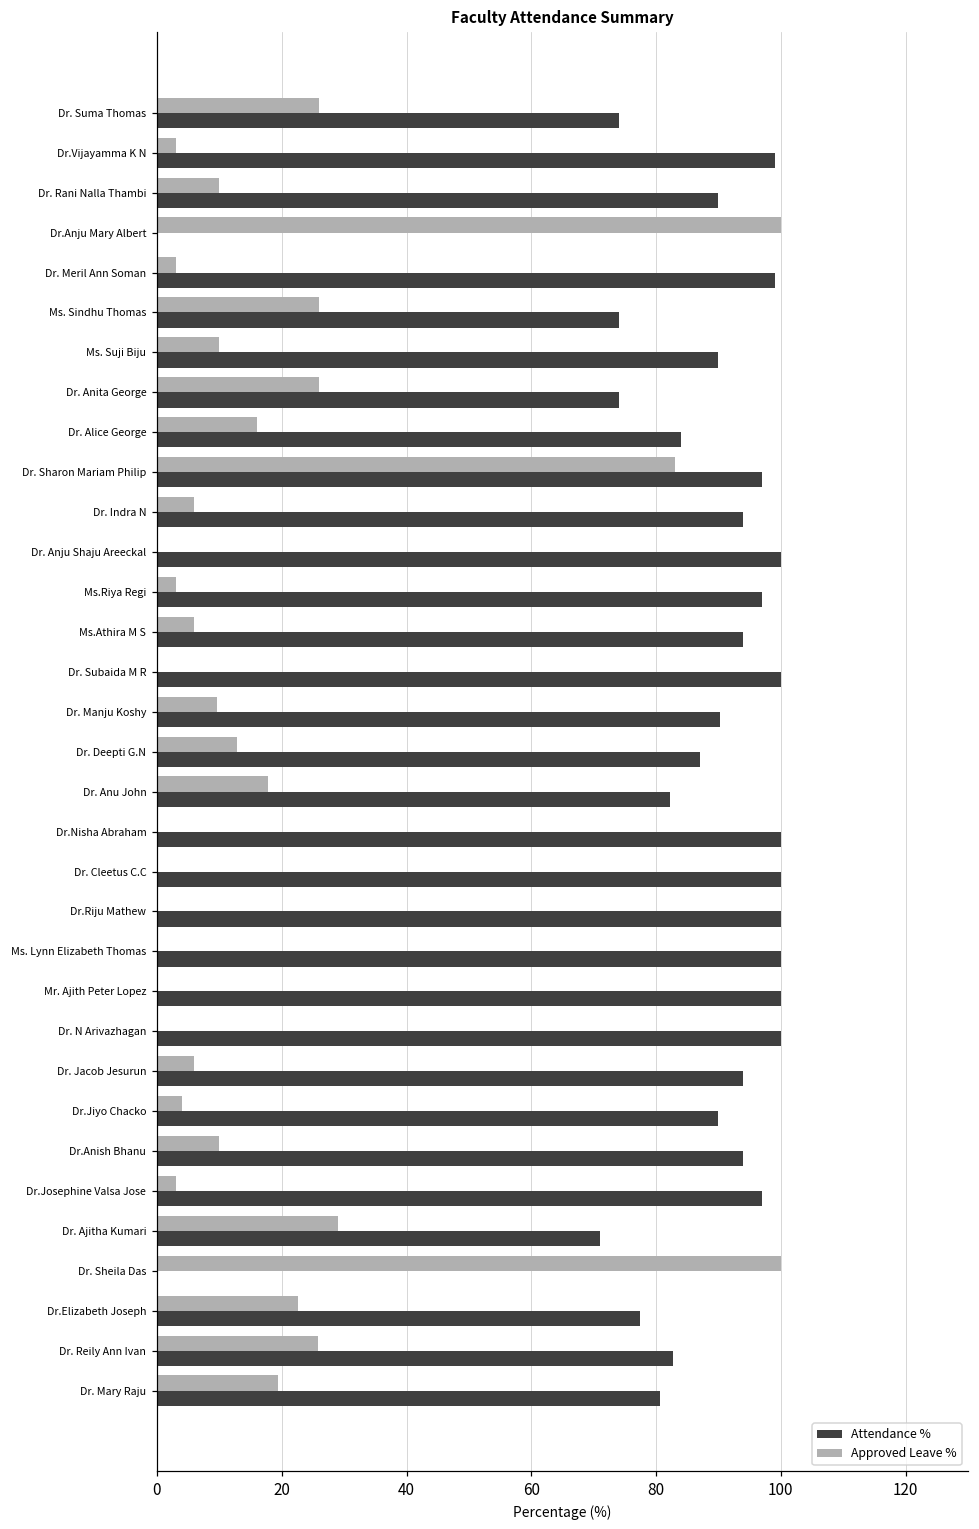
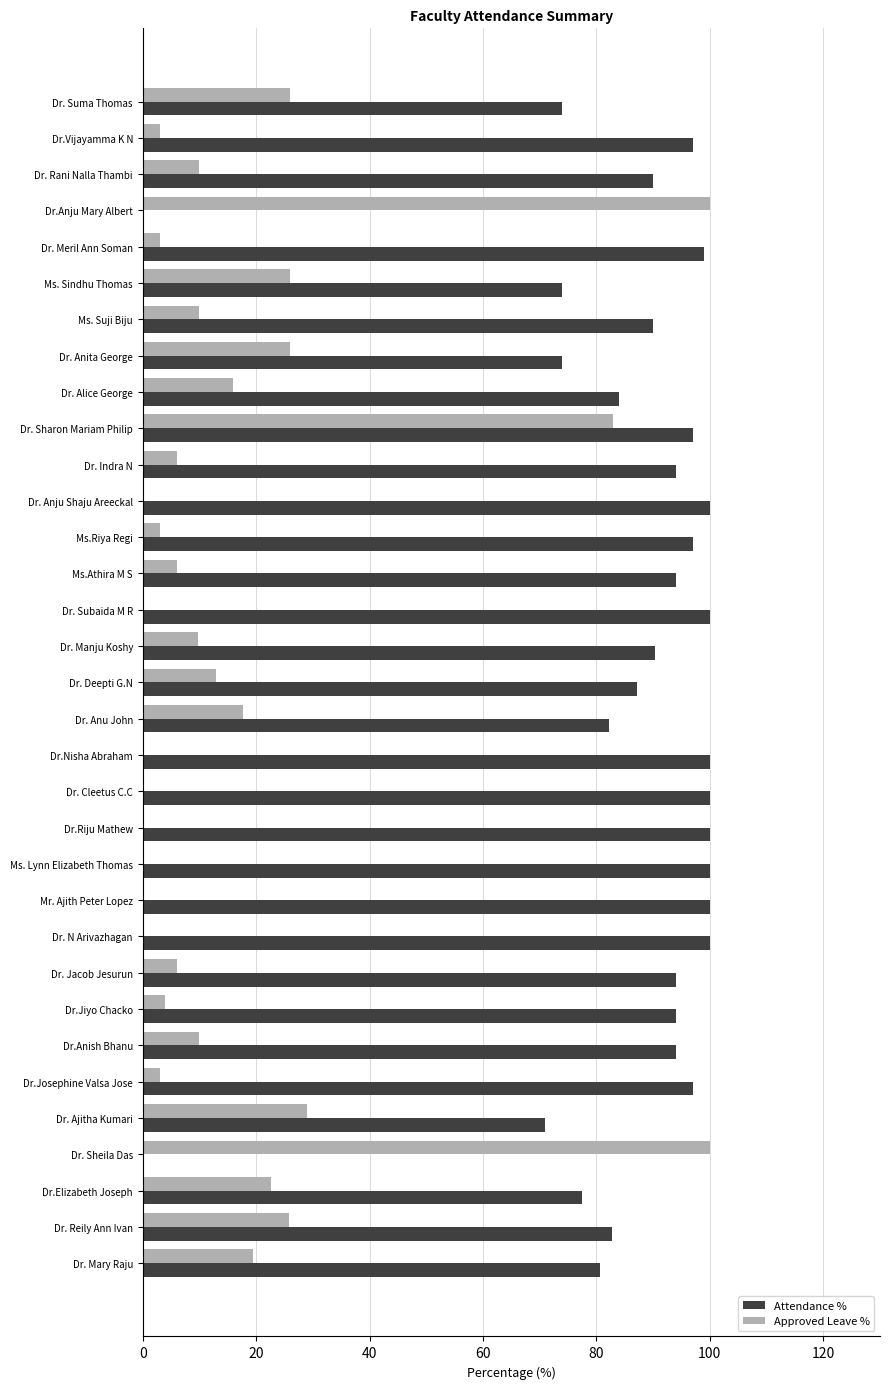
Attendance %, Dr.Vijayamma K N: 99 -> 97
Attendance %, Dr.Jiyo Chacko: 90 -> 94
